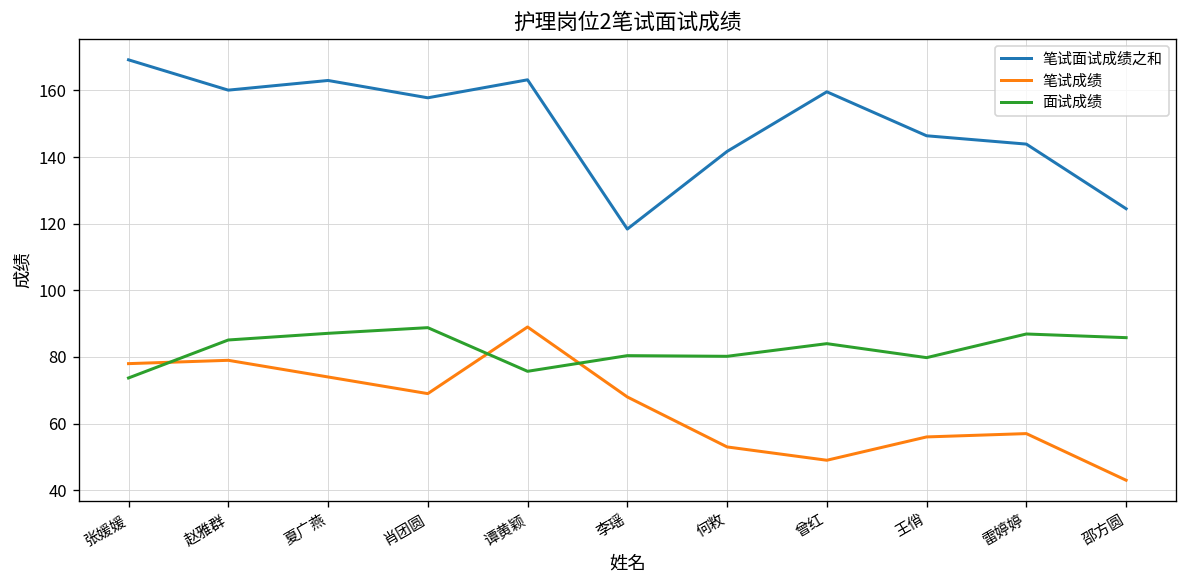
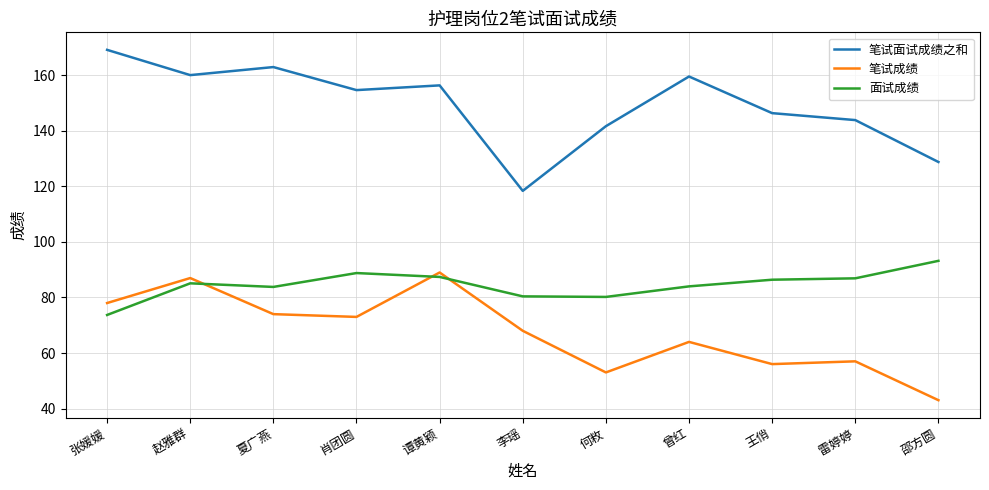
笔试成绩, 赵雅群: 79 -> 87
面试成绩, 夏广燕: 87 -> 84
笔试面试成绩之和, 肖团圆: 158 -> 155
笔试成绩, 肖团圆: 69 -> 73
笔试面试成绩之和, 谭黄颖: 163 -> 156
面试成绩, 谭黄颖: 76 -> 87
笔试成绩, 曾红: 49 -> 64
面试成绩, 王俏: 80 -> 86
笔试面试成绩之和, 邵方圆: 125 -> 129
面试成绩, 邵方圆: 86 -> 93
